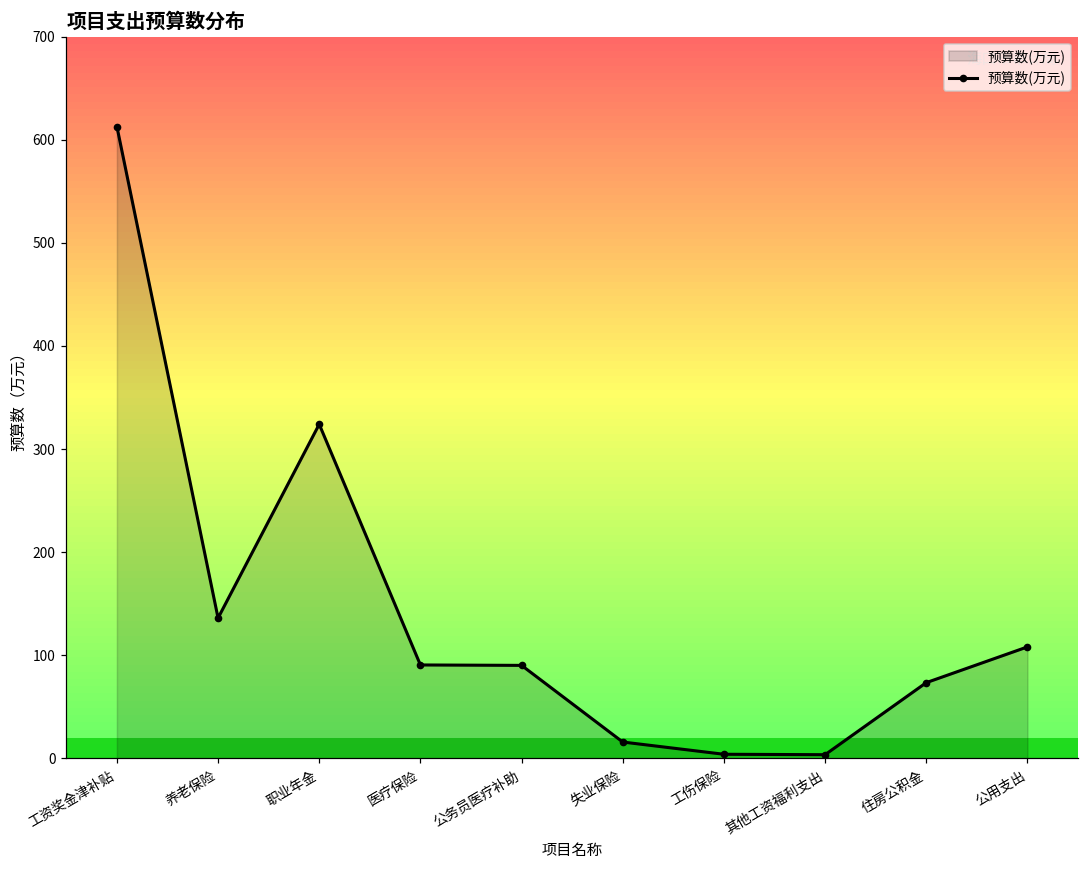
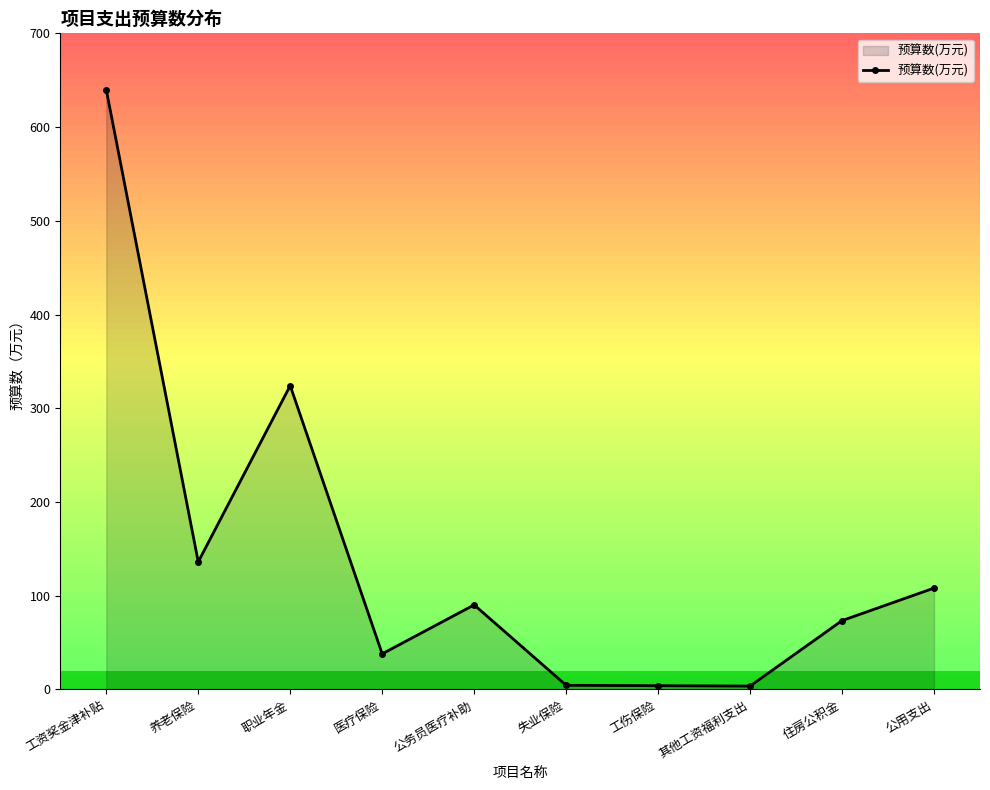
预算数(万元), 工资奖金津补贴: 610 -> 640
预算数(万元), 医疗保险: 90 -> 40
预算数(万元), 失业保险: 20 -> 0
